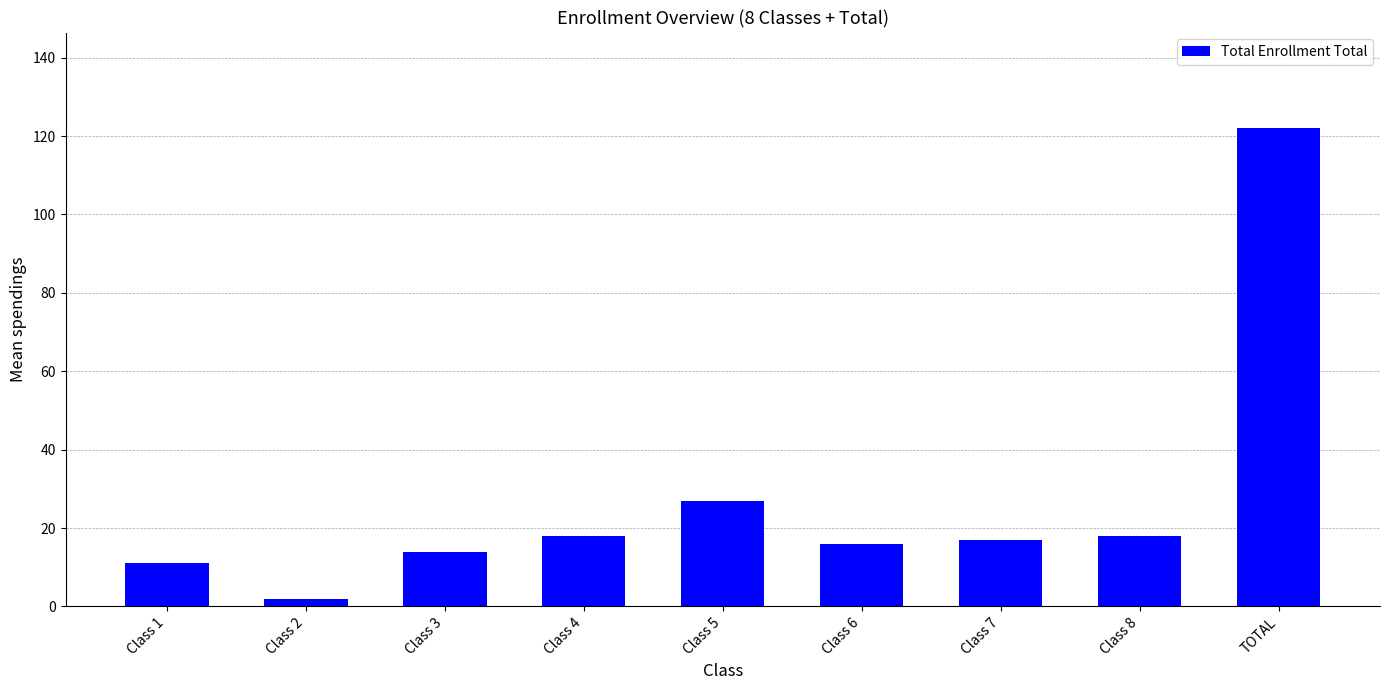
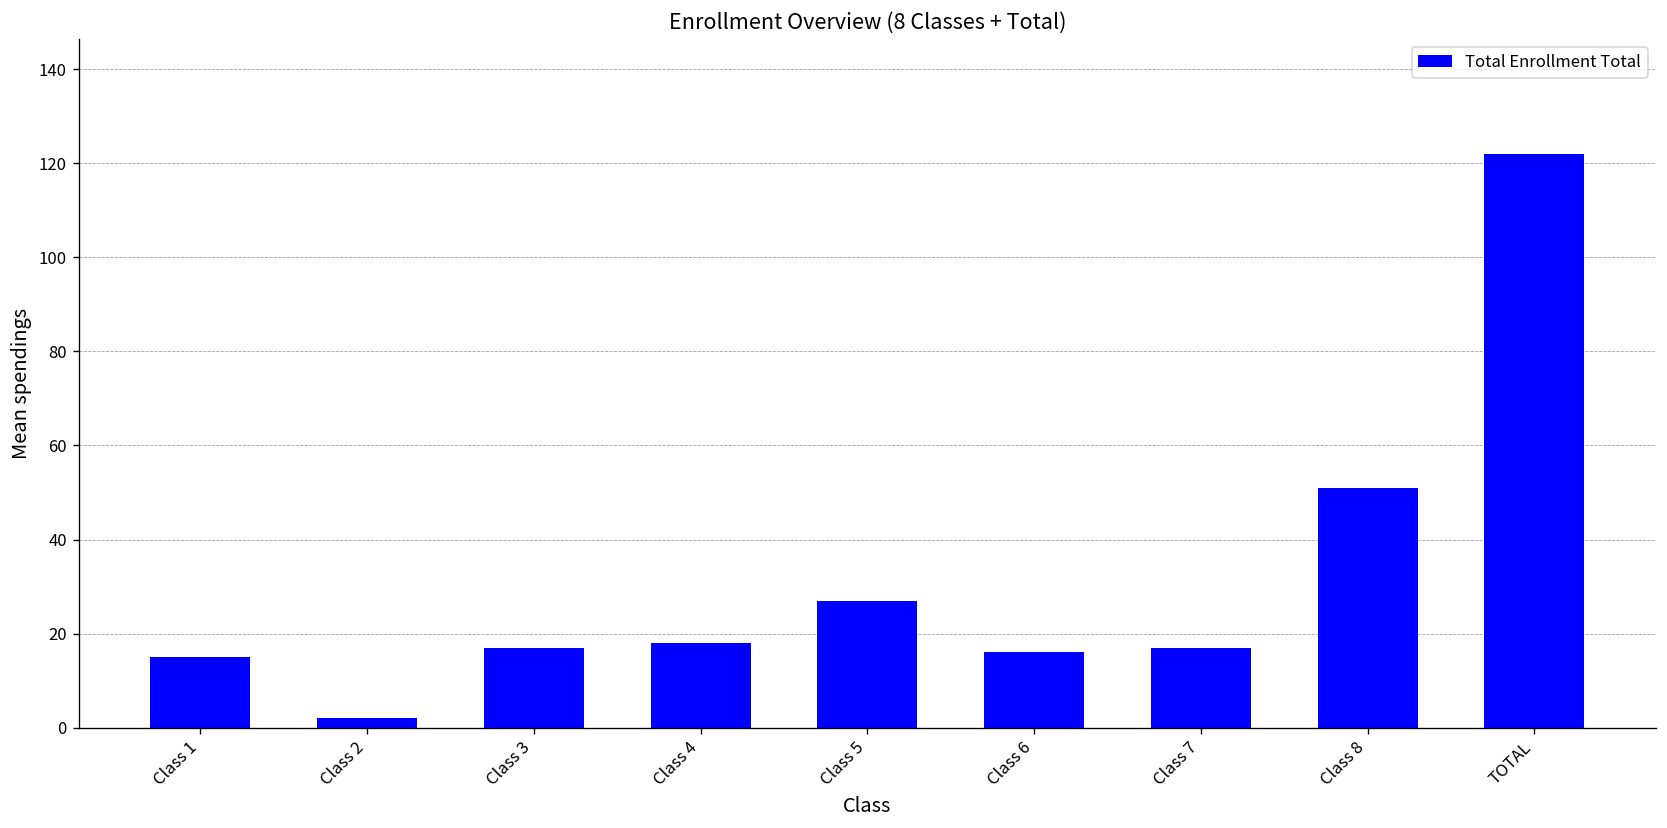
Class 1: 11 -> 15
Class 3: 14 -> 17
Class 8: 18 -> 51
